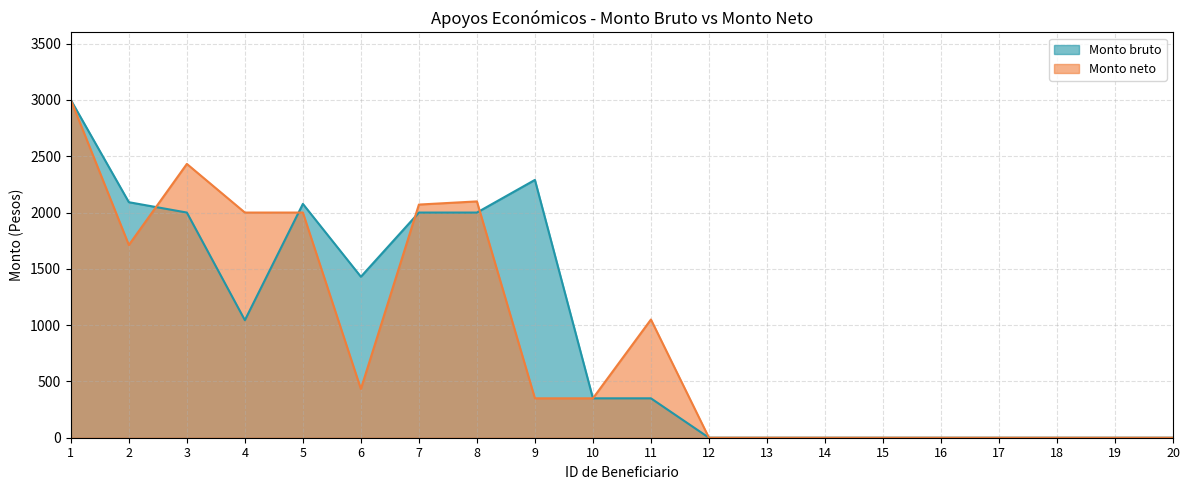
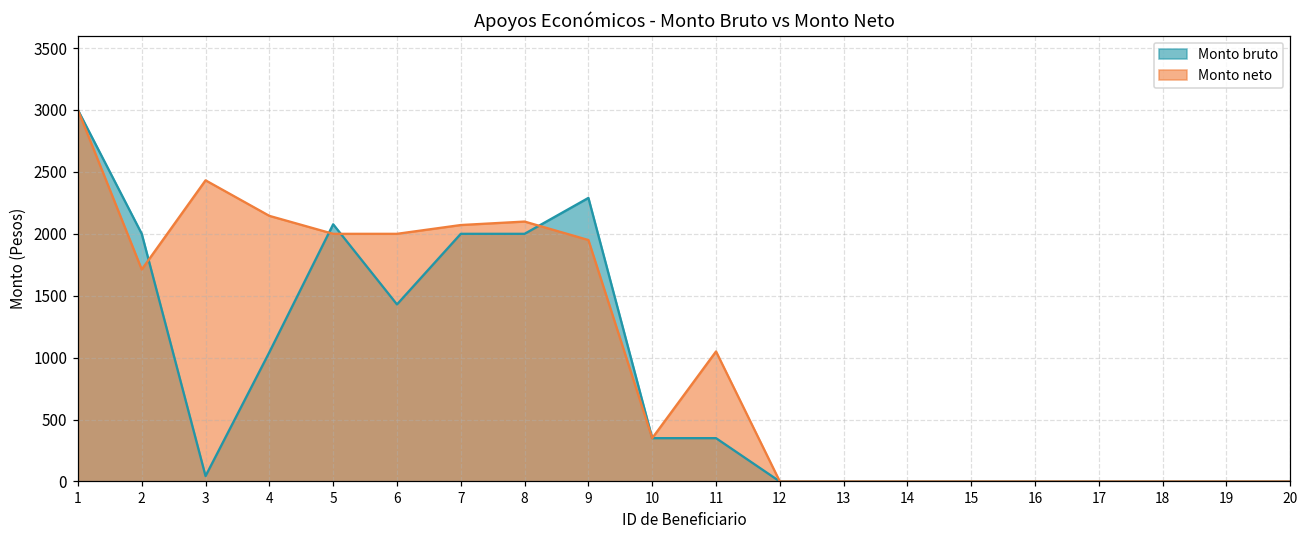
Monto bruto, 2: 2090 -> 2000
Monto bruto, 3: 2000 -> 40
Monto neto, 4: 2000 -> 2150
Monto neto, 6: 430 -> 2000
Monto neto, 9: 350 -> 1950
